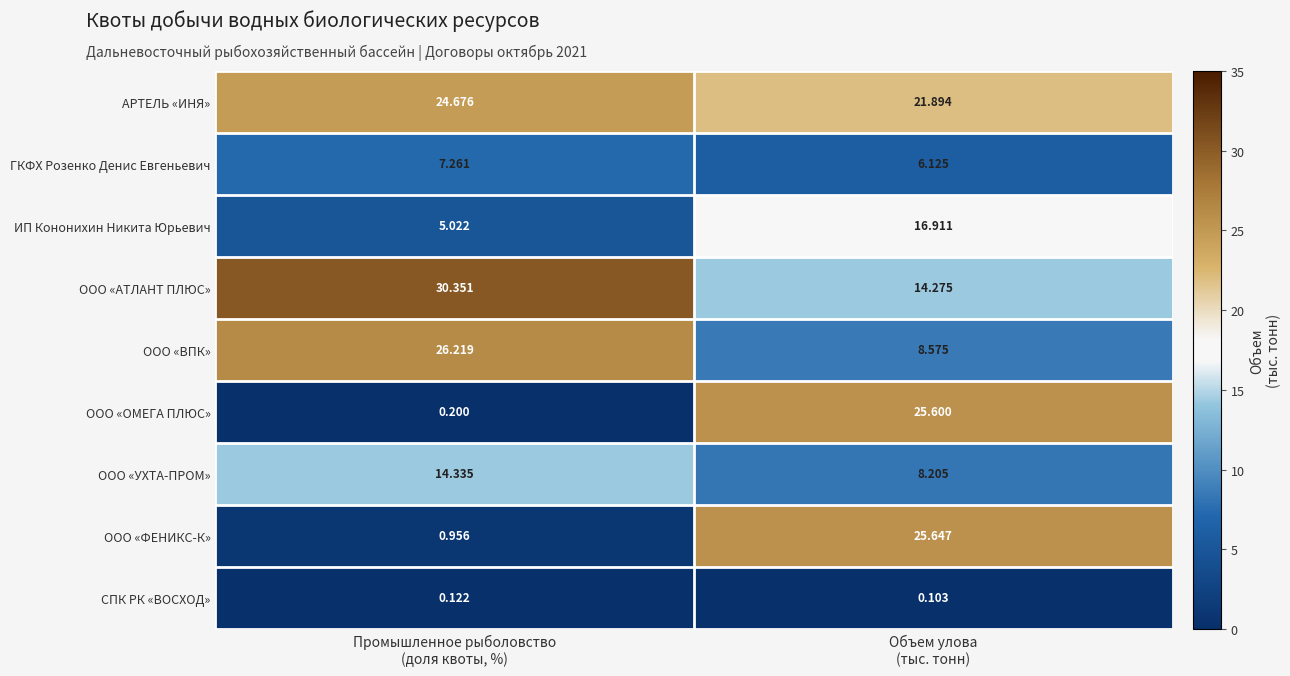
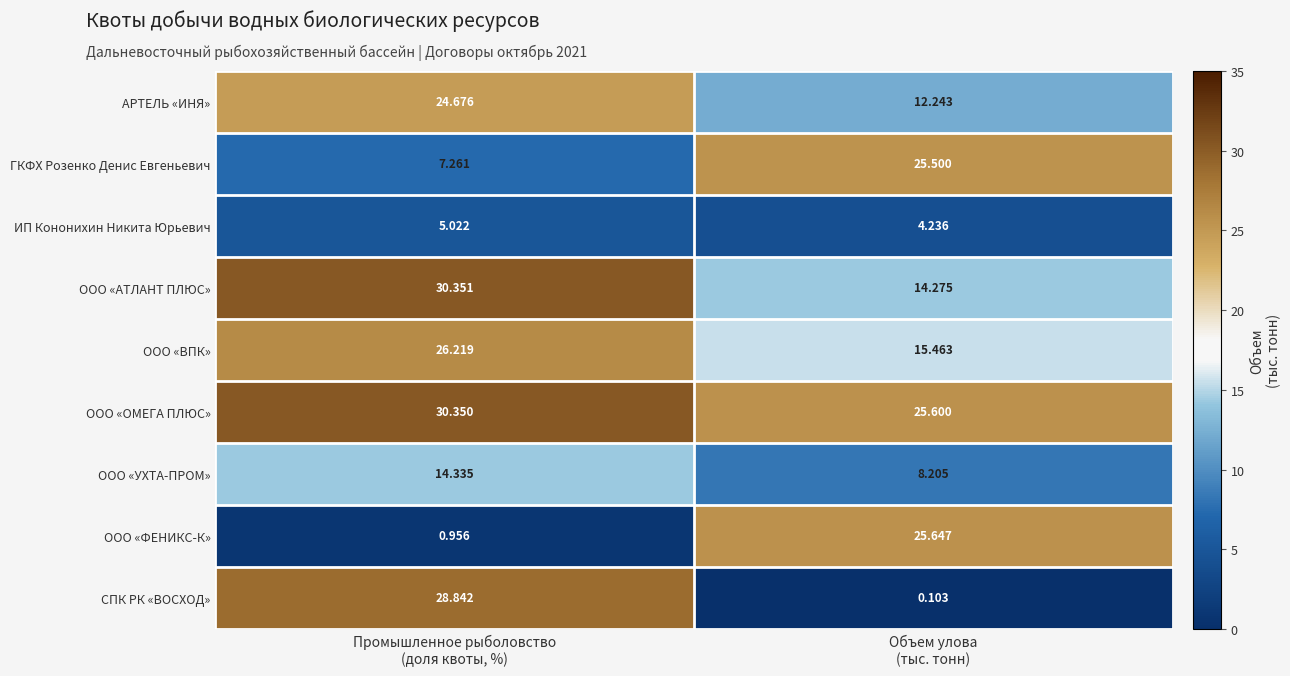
АРТЕЛЬ «ИНЯ», Объем улова (тыс. тонн): 21.894 -> 12.243
ГКФХ Розенко Денис Евгеньевич, Объем улова (тыс. тонн): 6.125 -> 25.500
ИП Кононихин Никита Юрьевич, Объем улова (тыс. тонн): 16.911 -> 4.236
ООО «ВПК», Объем улова (тыс. тонн): 8.575 -> 15.463
ООО «ОМЕГА ПЛЮС», Промышленное рыболовство (доля квоты, %): 0.200 -> 30.350
СПК РК «ВОСХОД», Промышленное рыболовство (доля квоты, %): 0.122 -> 28.842
